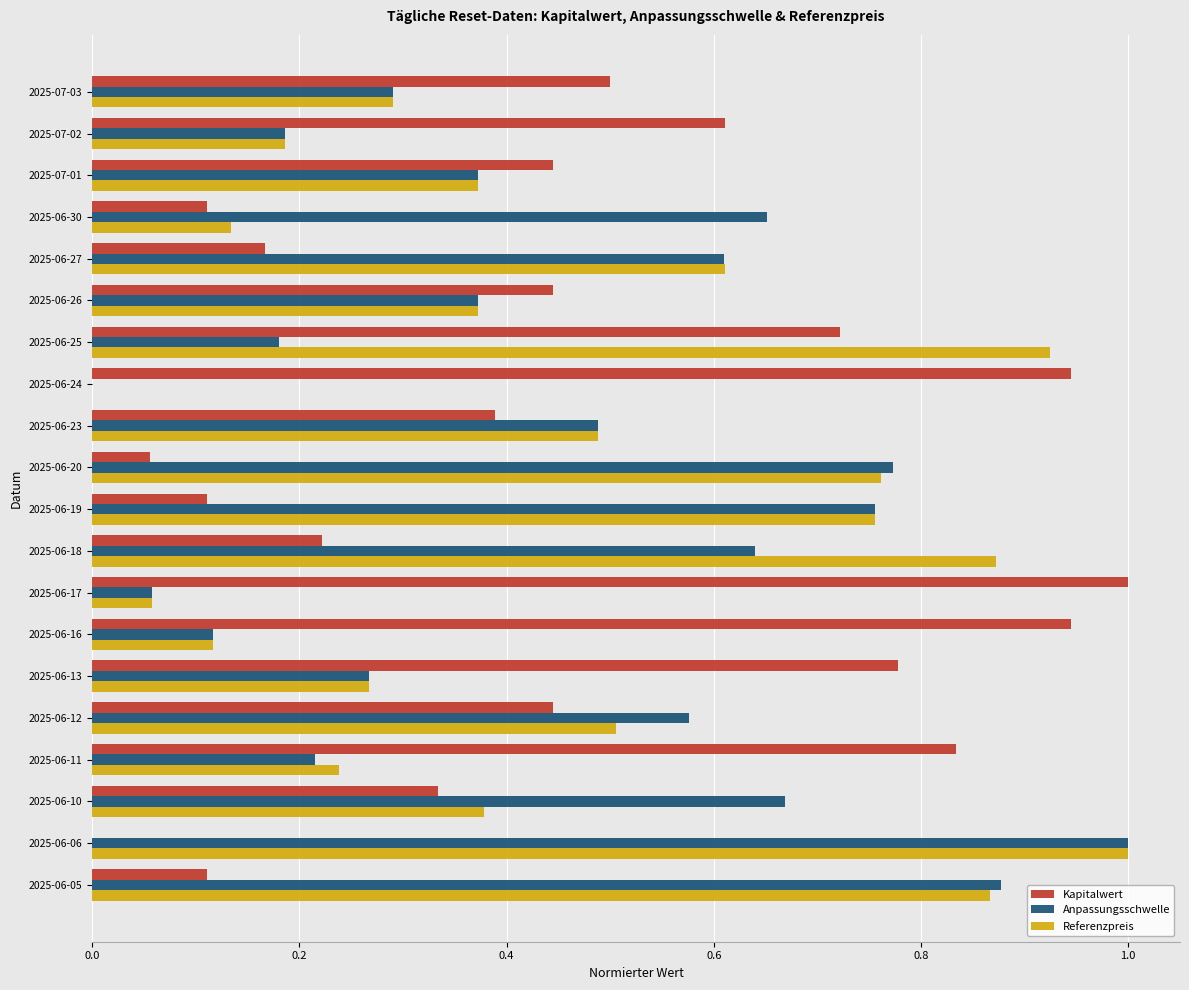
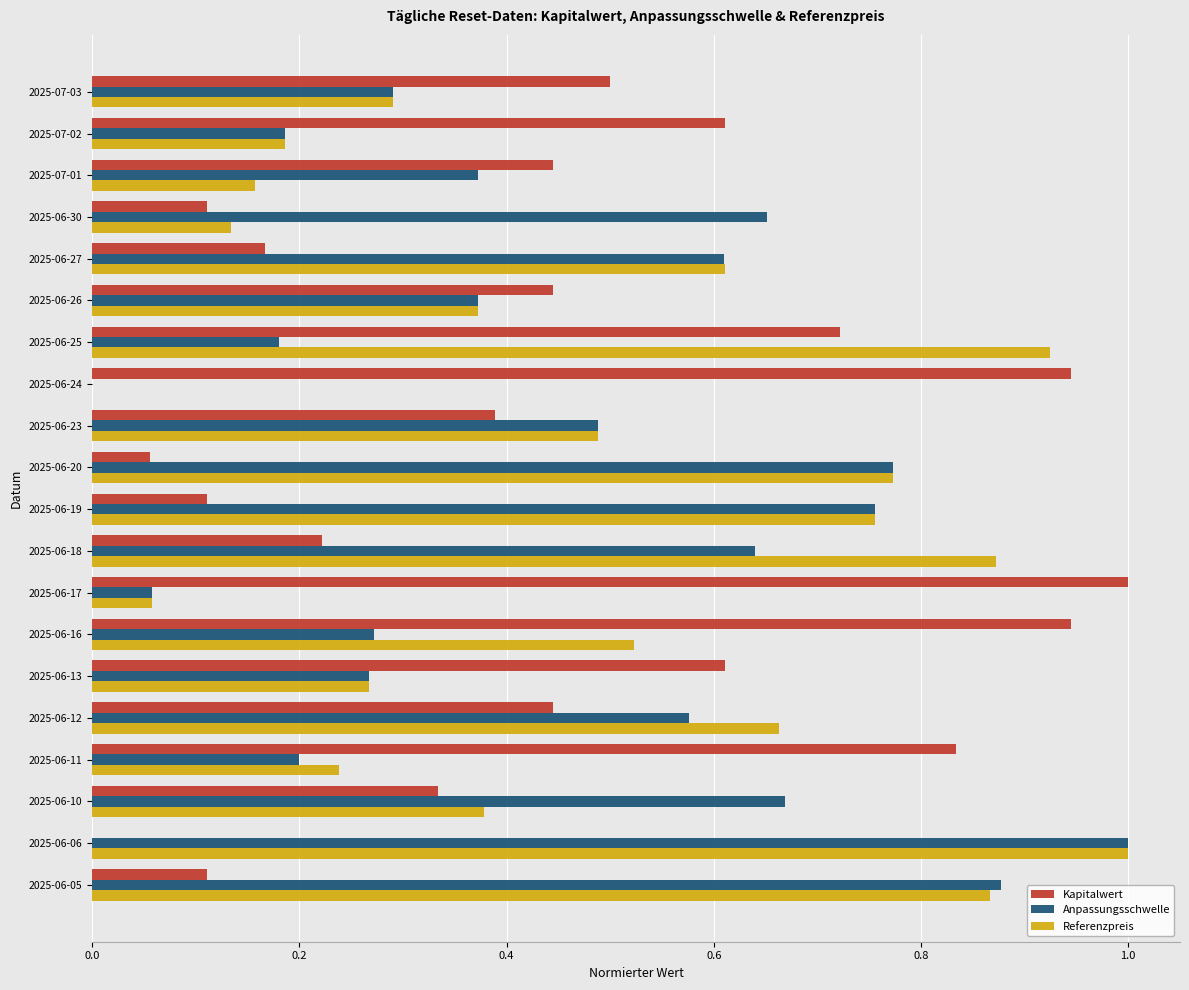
Referenzpreis, 2025-07-01: 0.372 -> 0.157
Referenzpreis, 2025-06-20: 0.762 -> 0.773
Anpassungsschwelle, 2025-06-16: 0.116 -> 0.272
Referenzpreis, 2025-06-16: 0.116 -> 0.523
Kapitalwert, 2025-06-13: 0.778 -> 0.611
Referenzpreis, 2025-06-12: 0.506 -> 0.663
Anpassungsschwelle, 2025-06-11: 0.215 -> 0.200
